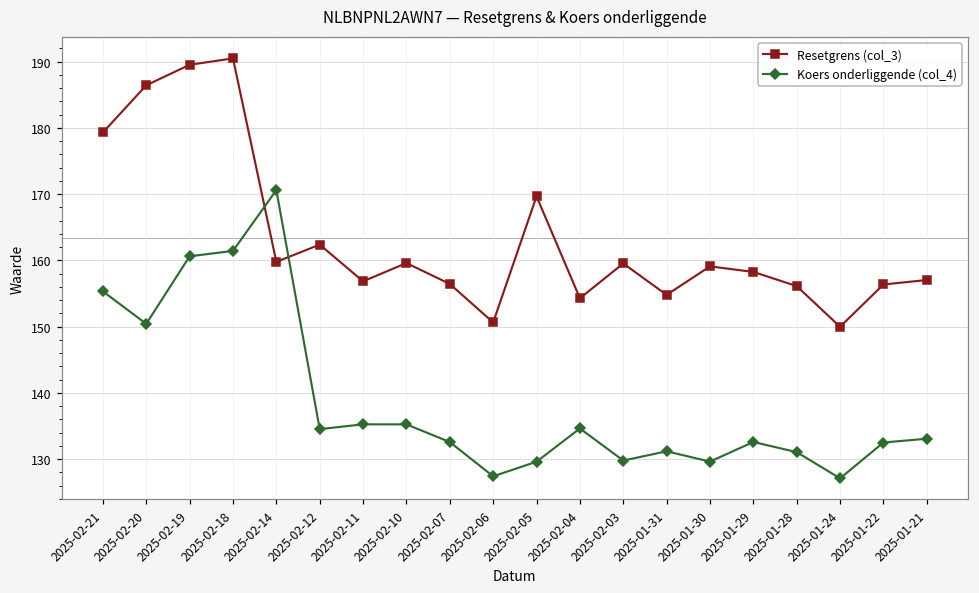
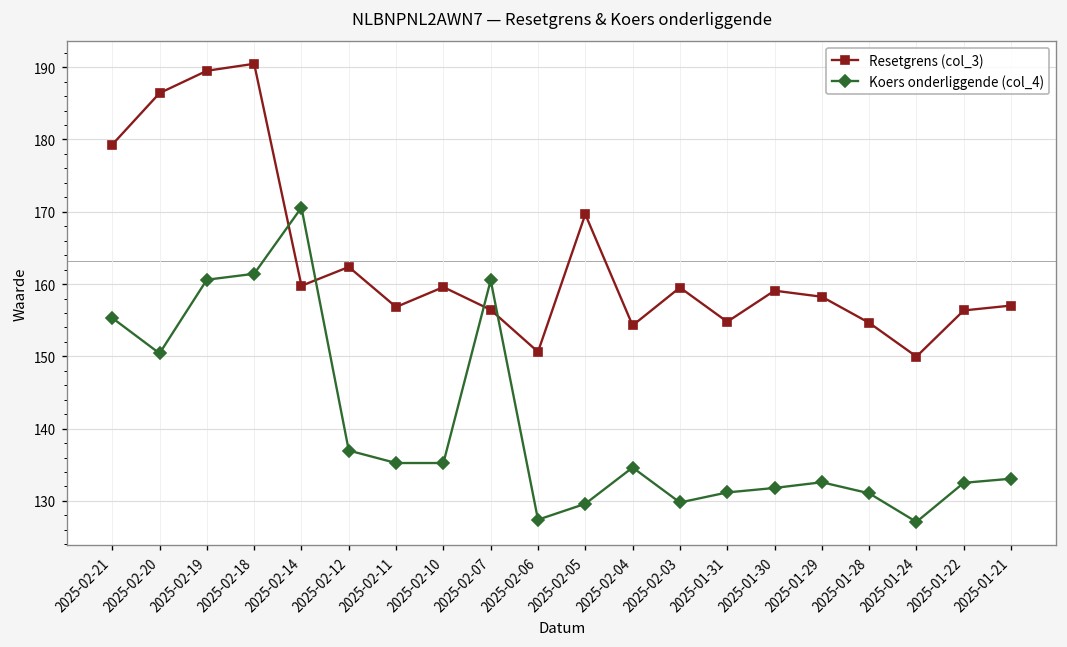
Koers onderliggende (col_4), 2025-02-12: 135 -> 137
Koers onderliggende (col_4), 2025-02-07: 133 -> 161
Koers onderliggende (col_4), 2025-01-30: 130 -> 132
Resetgrens (col_3), 2025-01-28: 156 -> 155
